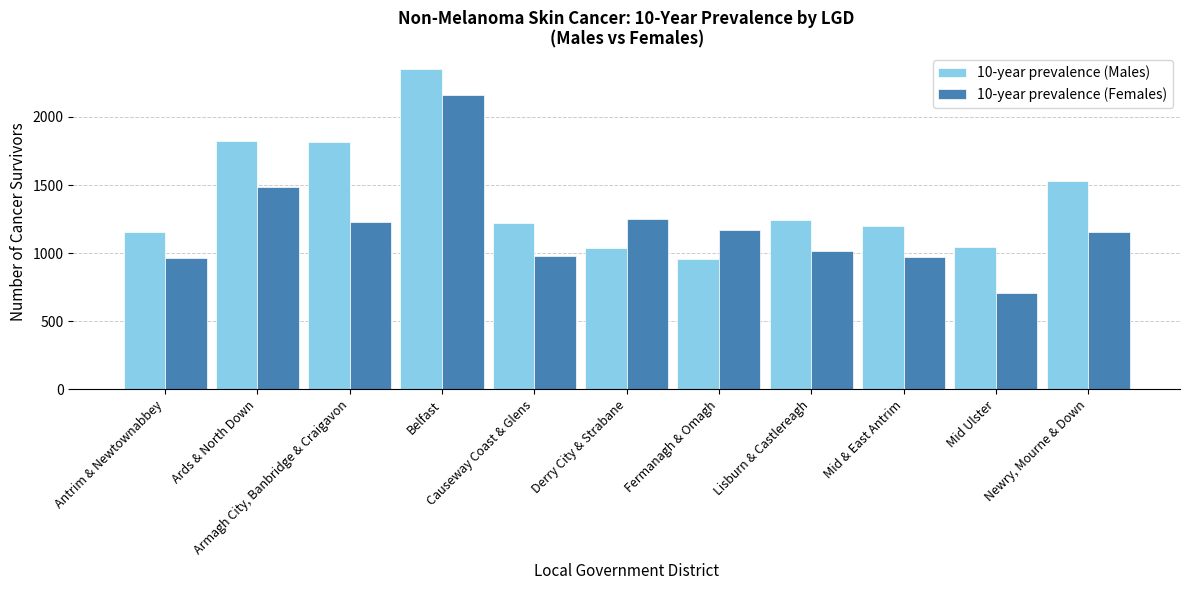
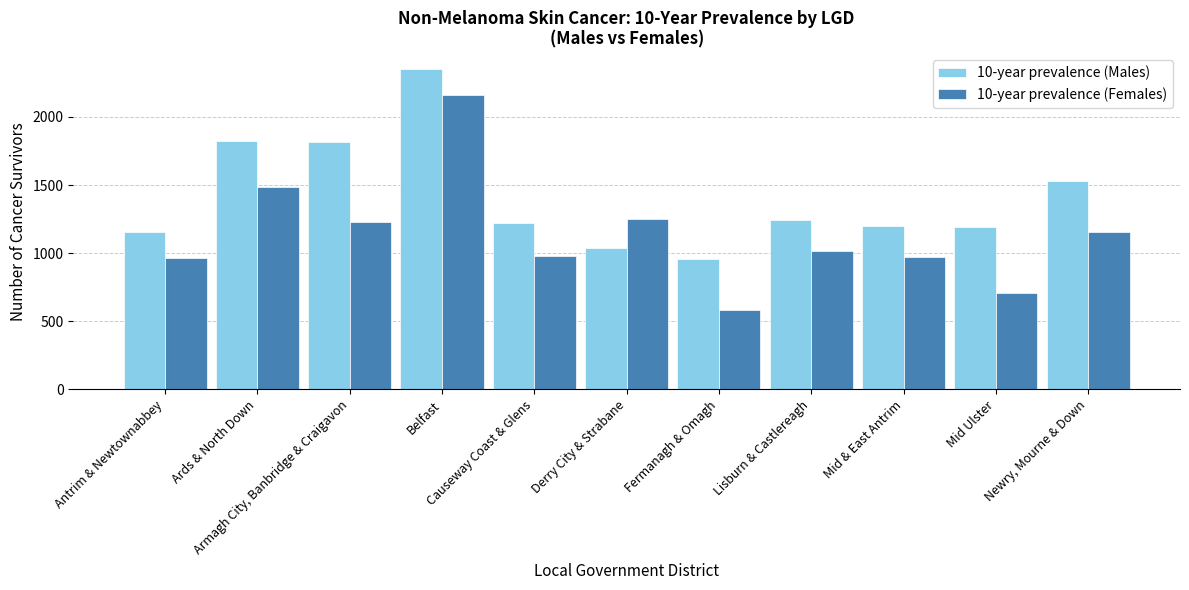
10-year prevalence (Females), Fermanagh & Omagh: 1170 -> 590
10-year prevalence (Males), Mid Ulster: 1040 -> 1200
